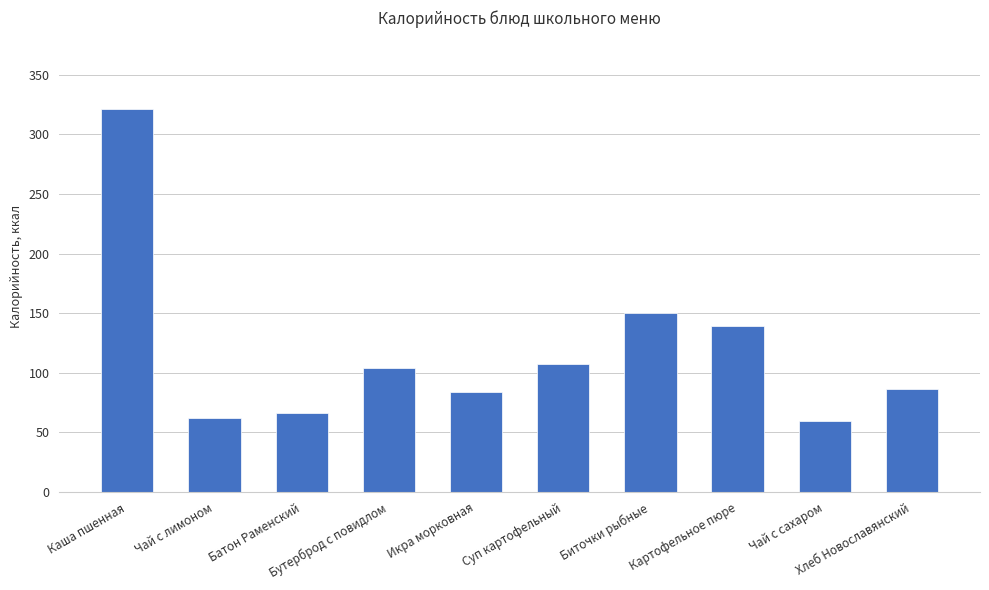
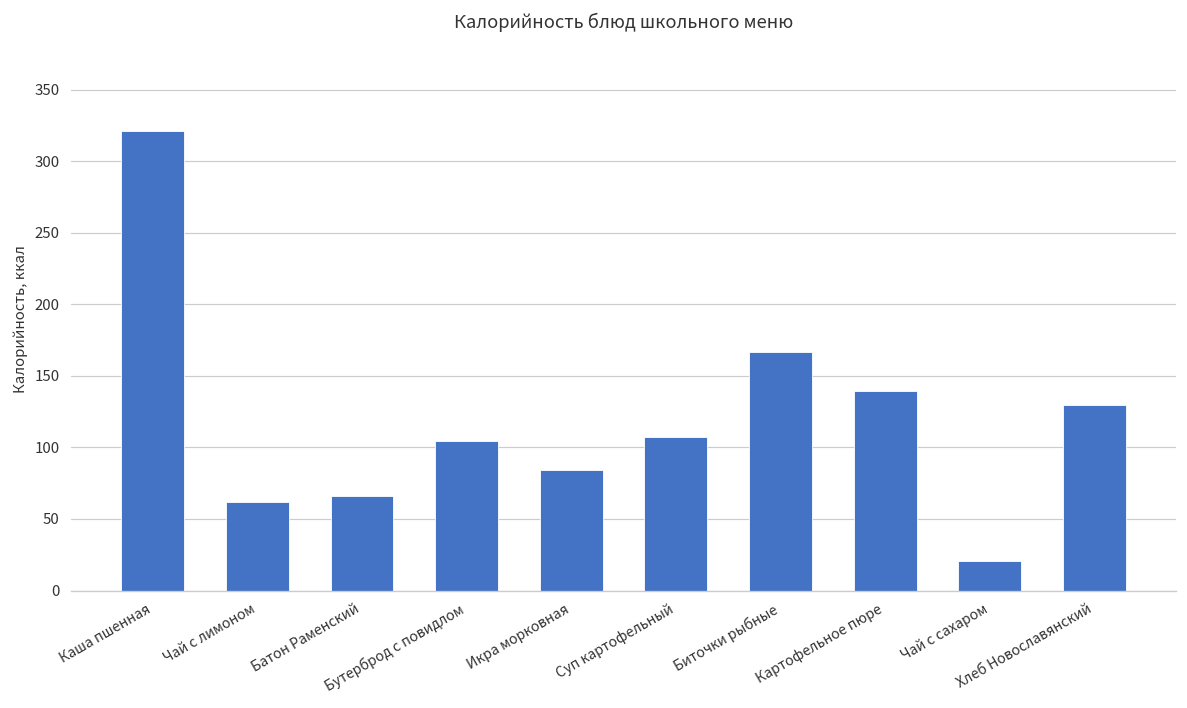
Биточки рыбные: 150 -> 167
Чай с сахаром: 60 -> 20
Хлеб Новославянский: 87 -> 130
